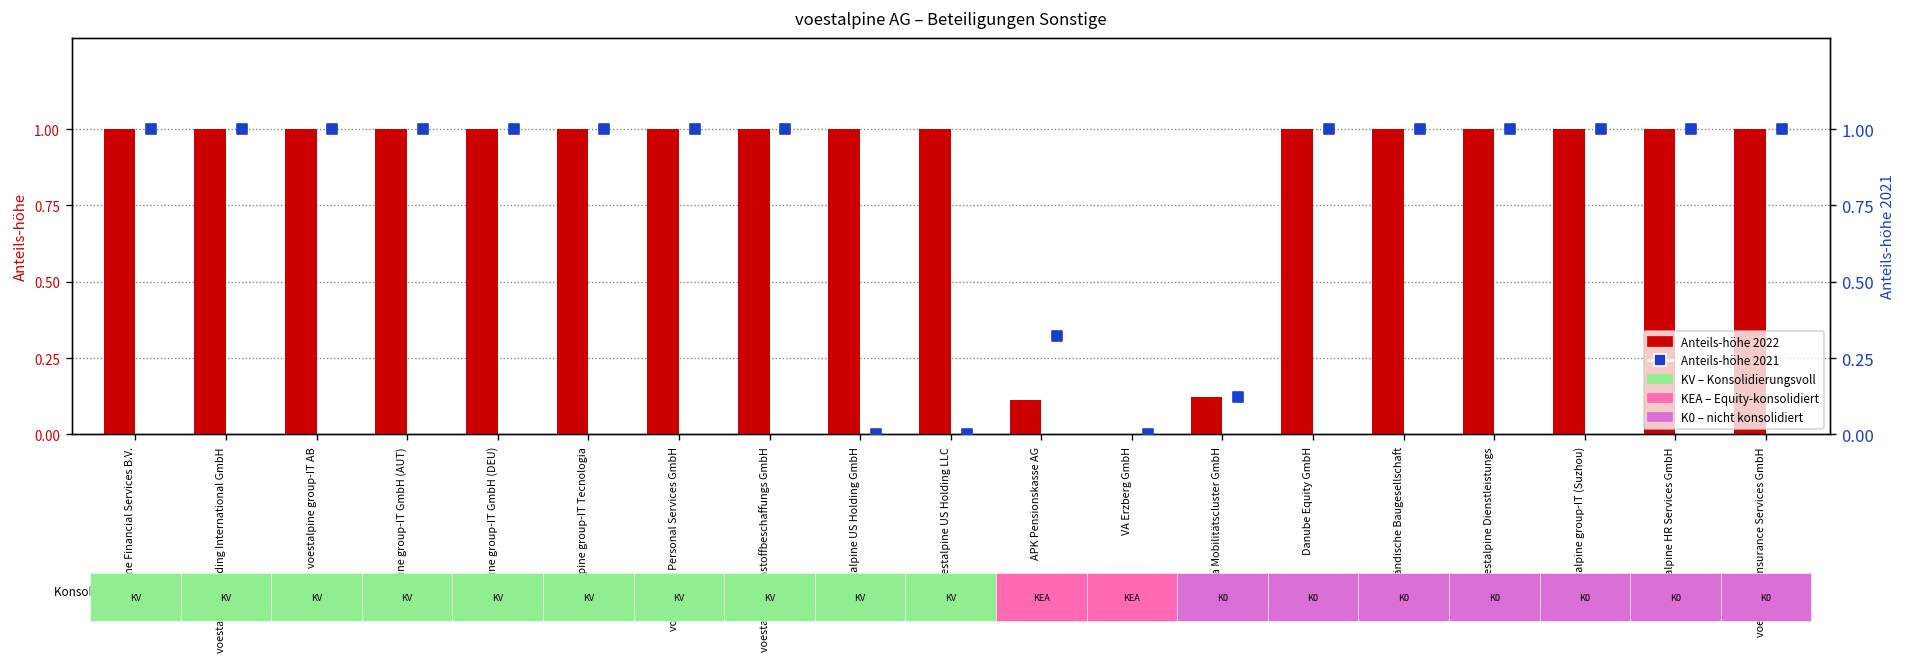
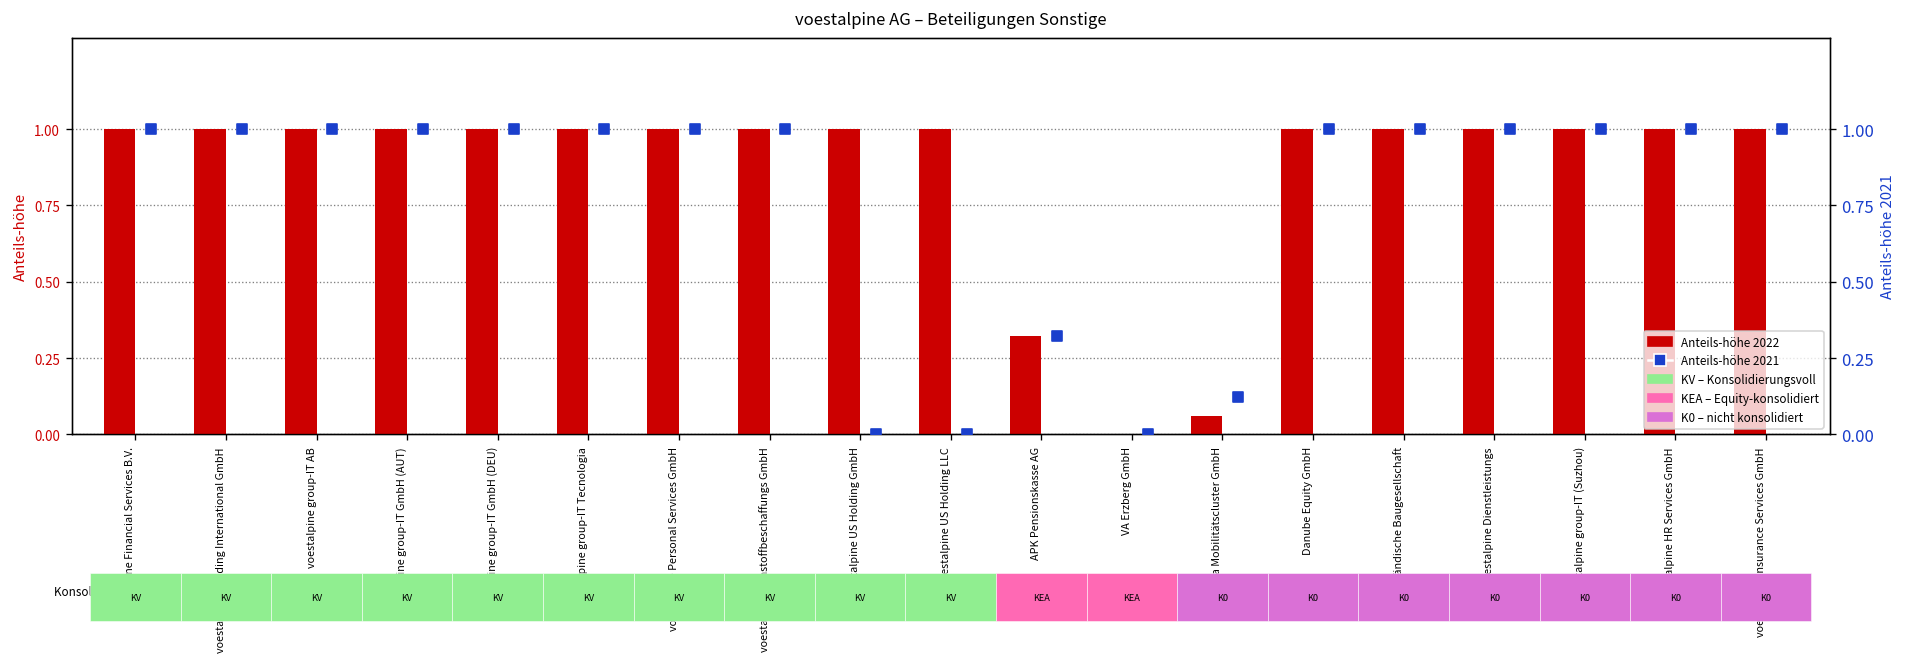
Anteils-höhe 2022, APK Pensionskasse AG: 0.11 -> 0.32
Anteils-höhe 2022, AC styria Mobilitätscluster GmbH: 0.12 -> 0.06
